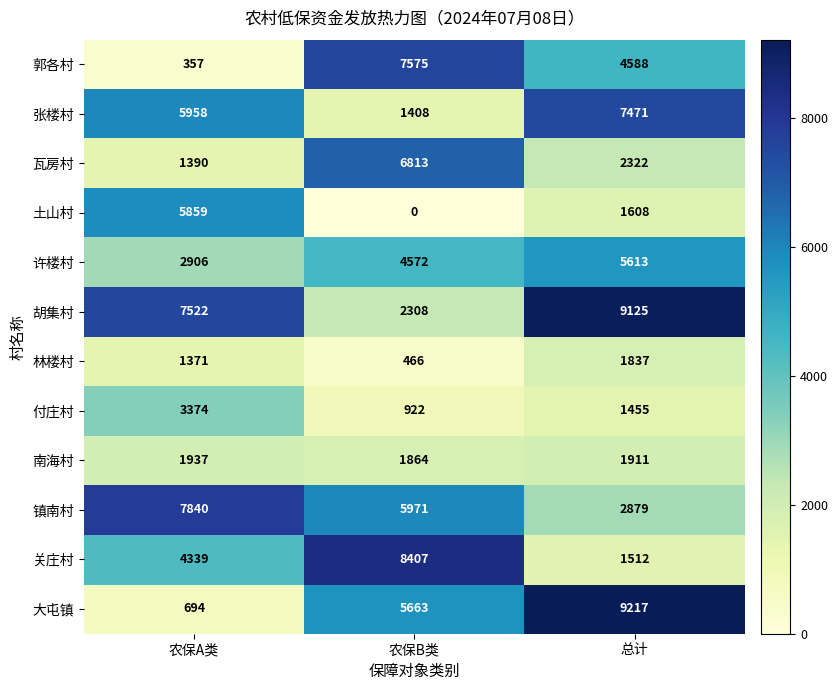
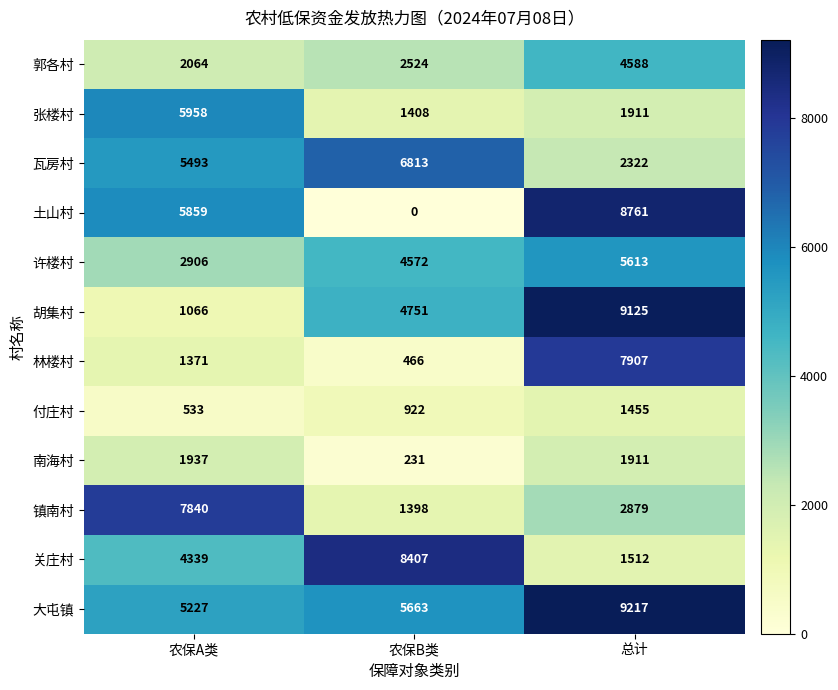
郭各村, 农保A类: 357 -> 2064
郭各村, 农保B类: 7575 -> 2524
张楼村, 总计: 7471 -> 1911
瓦房村, 农保A类: 1390 -> 5493
土山村, 总计: 1608 -> 8761
胡集村, 农保A类: 7522 -> 1066
胡集村, 农保B类: 2308 -> 4751
林楼村, 总计: 1837 -> 7907
付庄村, 农保A类: 3374 -> 533
南海村, 农保B类: 1864 -> 231
镇南村, 农保B类: 5971 -> 1398
大屯镇, 农保A类: 694 -> 5227
